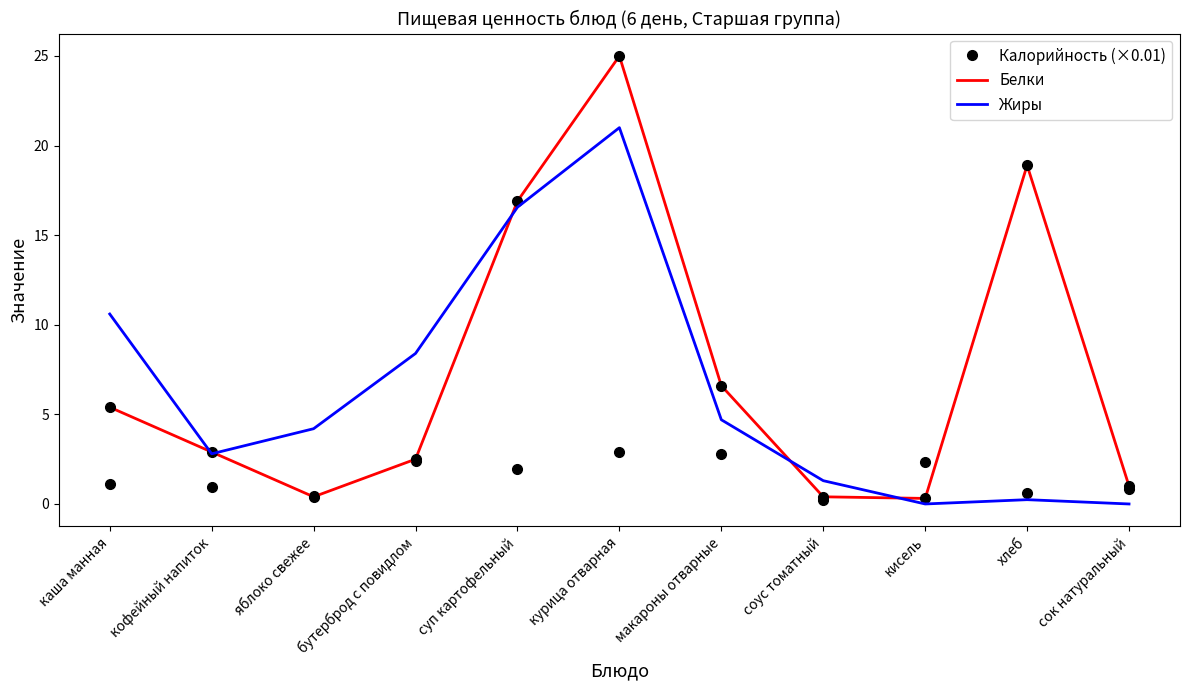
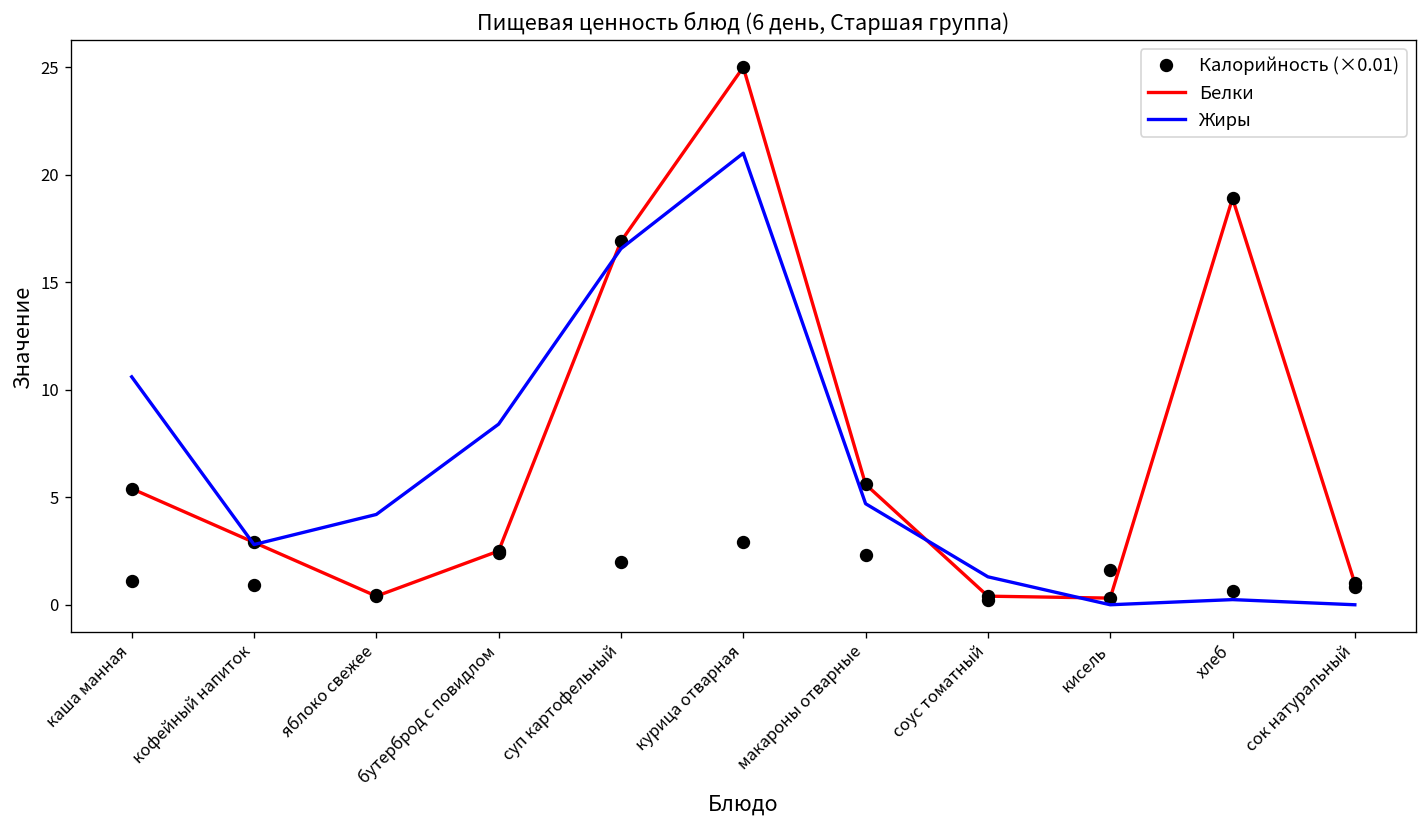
Калорийность (×0.01), макароны отварные: 2.8 -> 2.3
Белки, макароны отварные: 6.6 -> 5.6
Калорийность (×0.01), кисель: 2.4 -> 1.6
